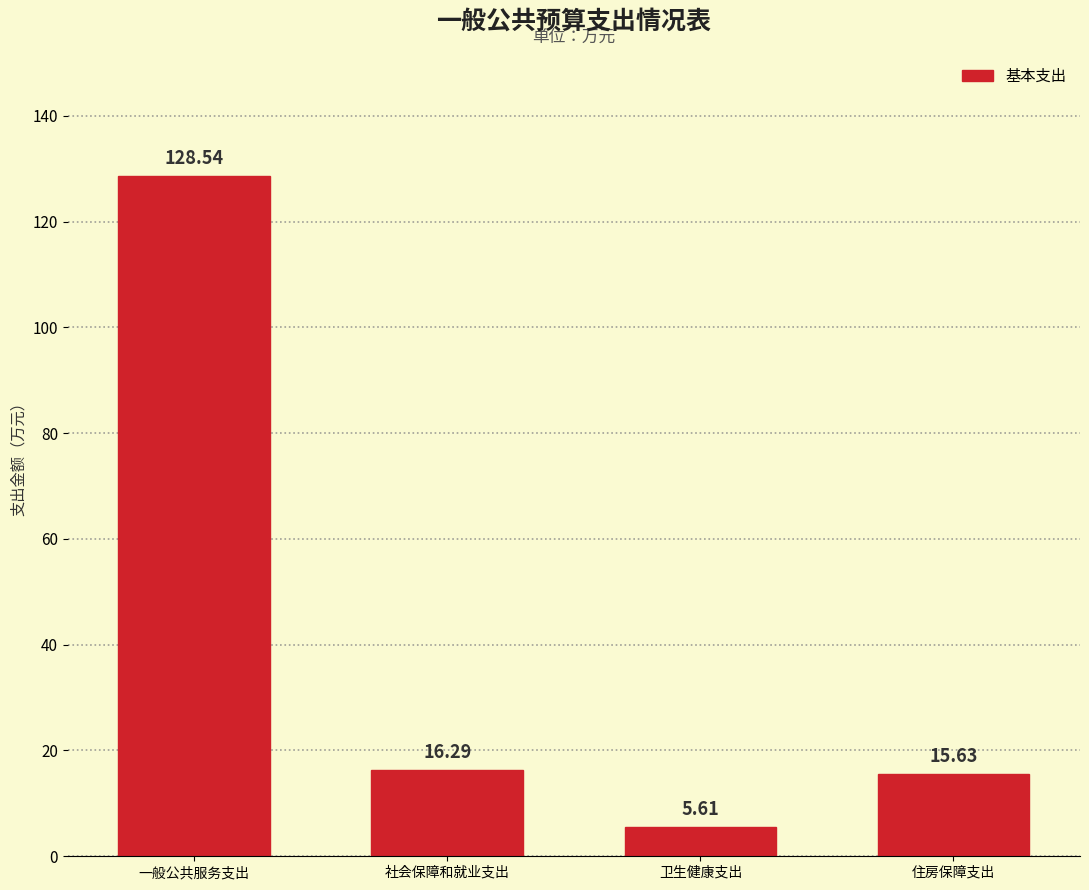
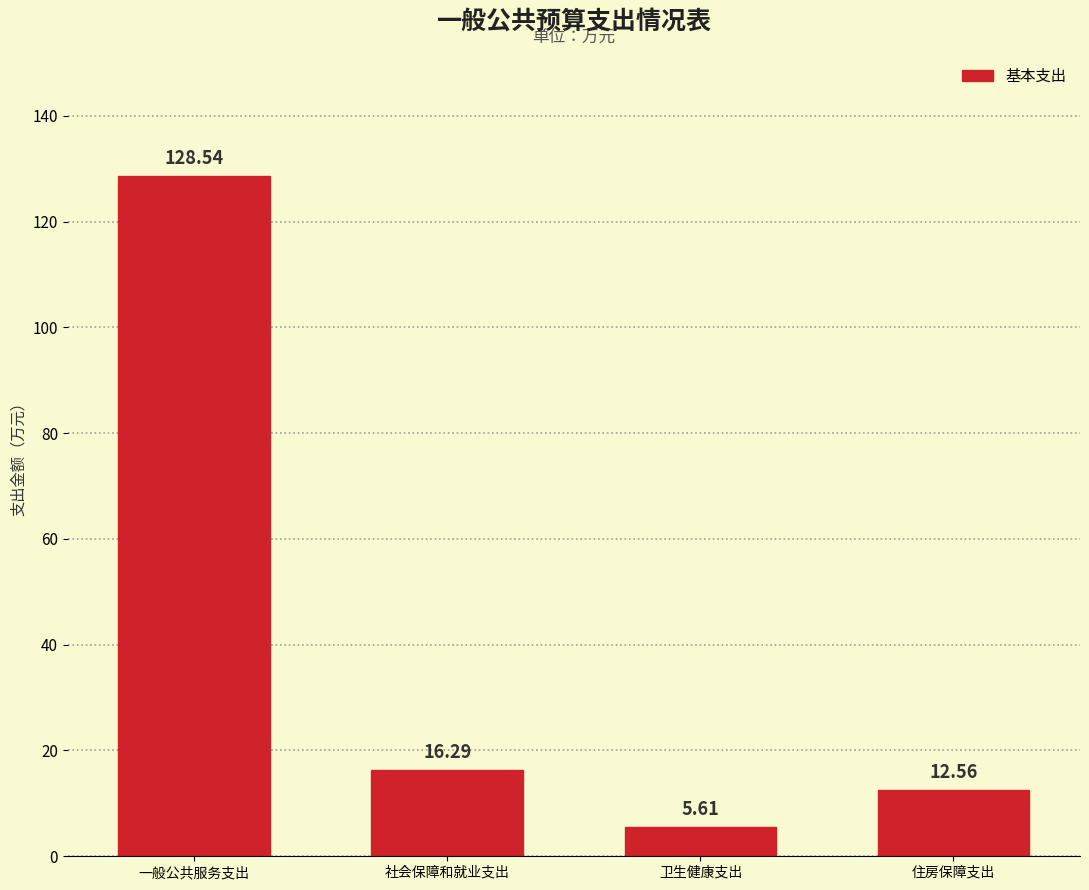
住房保障支出: 15.63 -> 12.56
